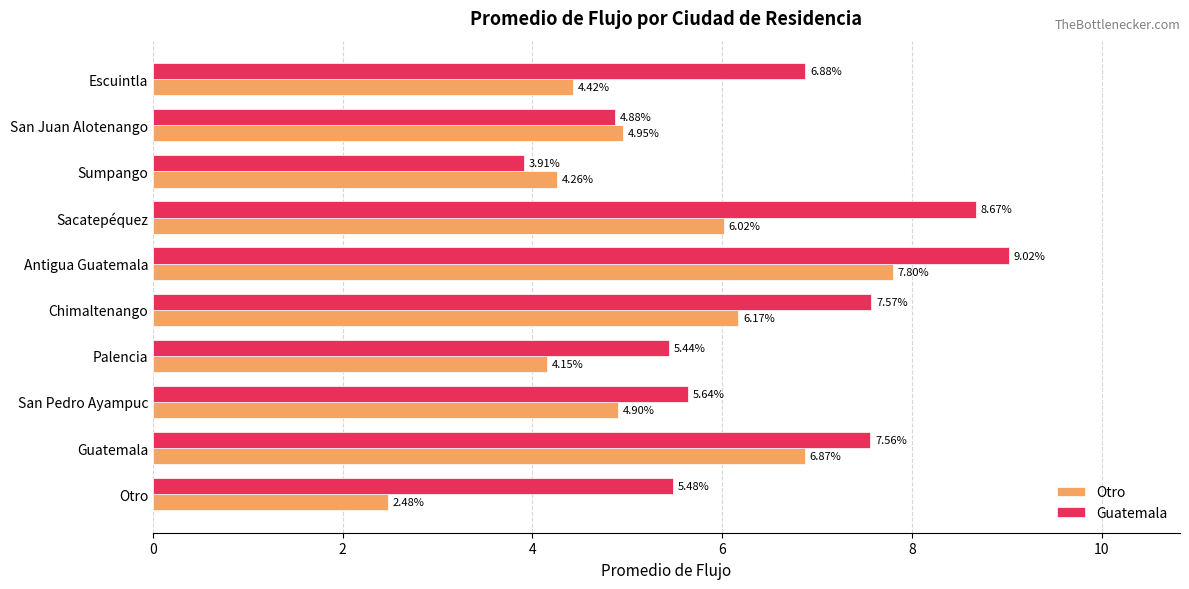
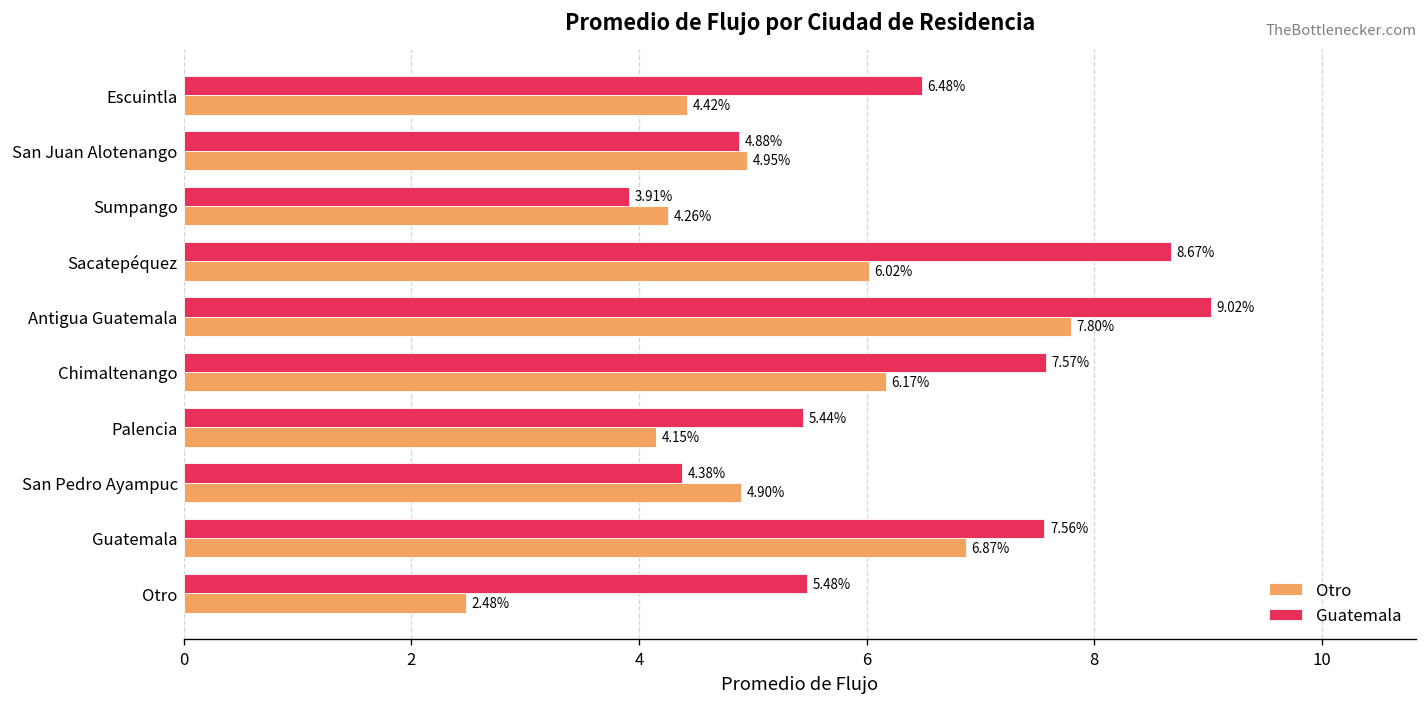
Guatemala, Escuintla: 6.88% -> 6.48%
Guatemala, San Pedro Ayampuc: 5.64% -> 4.38%
